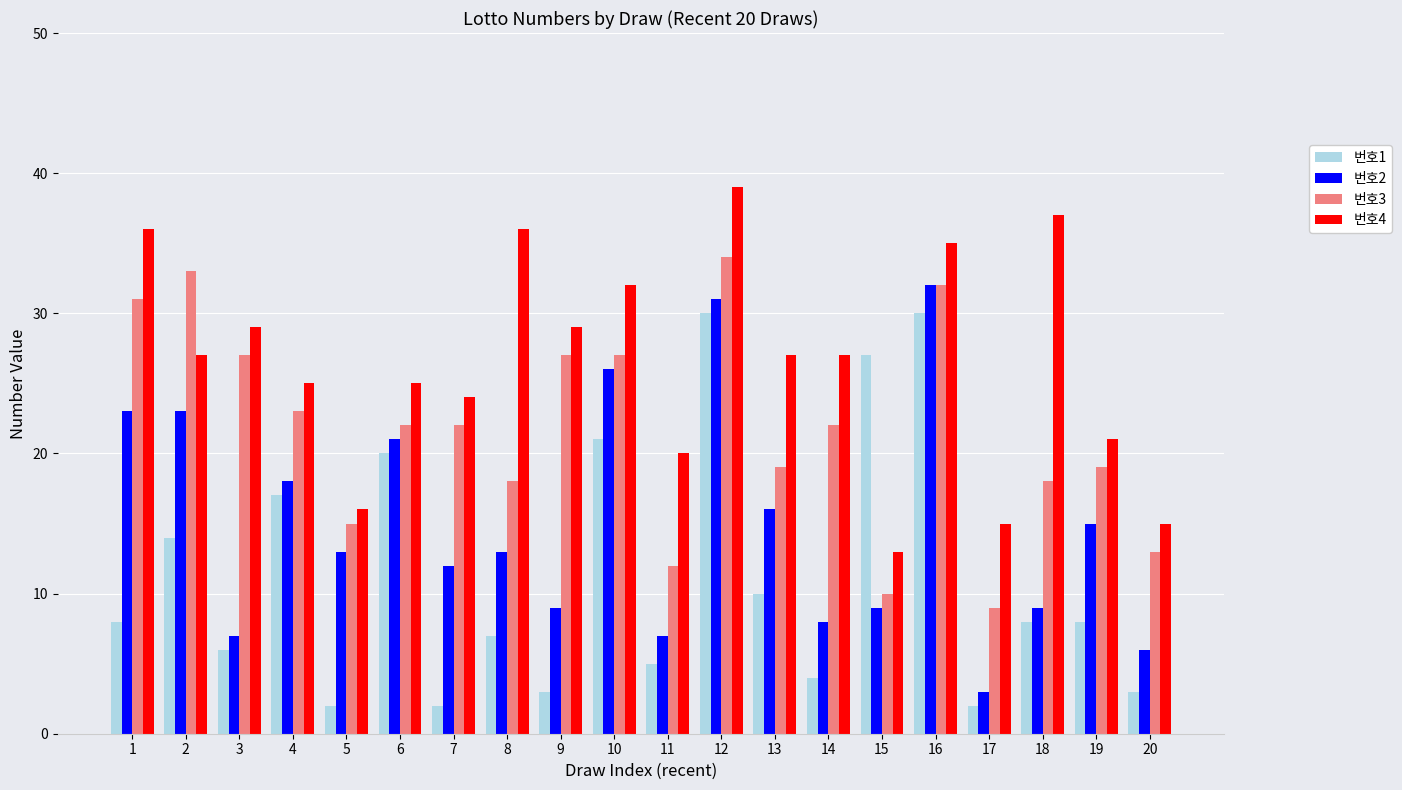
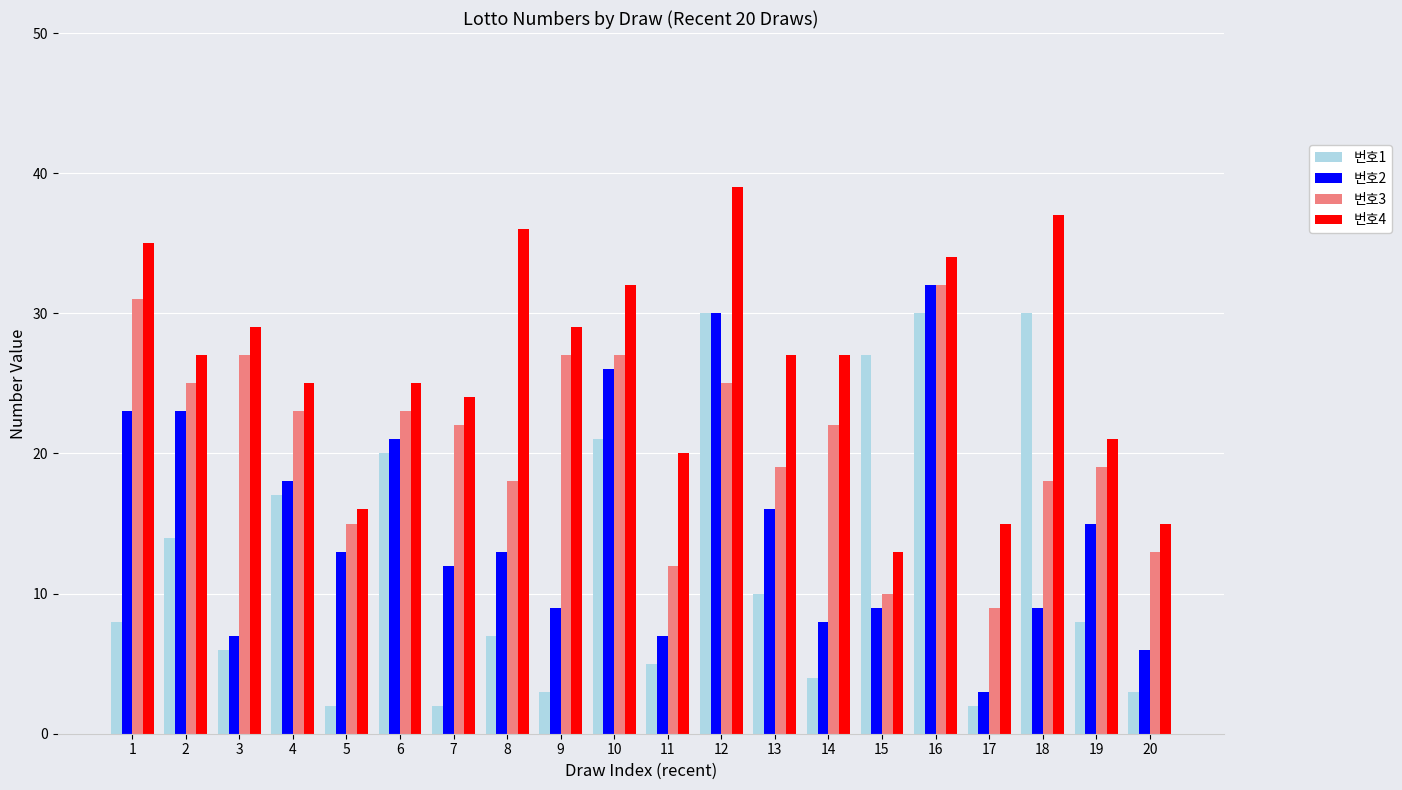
번호4, 1: 36 -> 35
번호3, 2: 33 -> 25
번호3, 6: 22 -> 23
번호2, 12: 31 -> 30
번호3, 12: 34 -> 25
번호4, 16: 35 -> 34
번호1, 18: 8 -> 30
